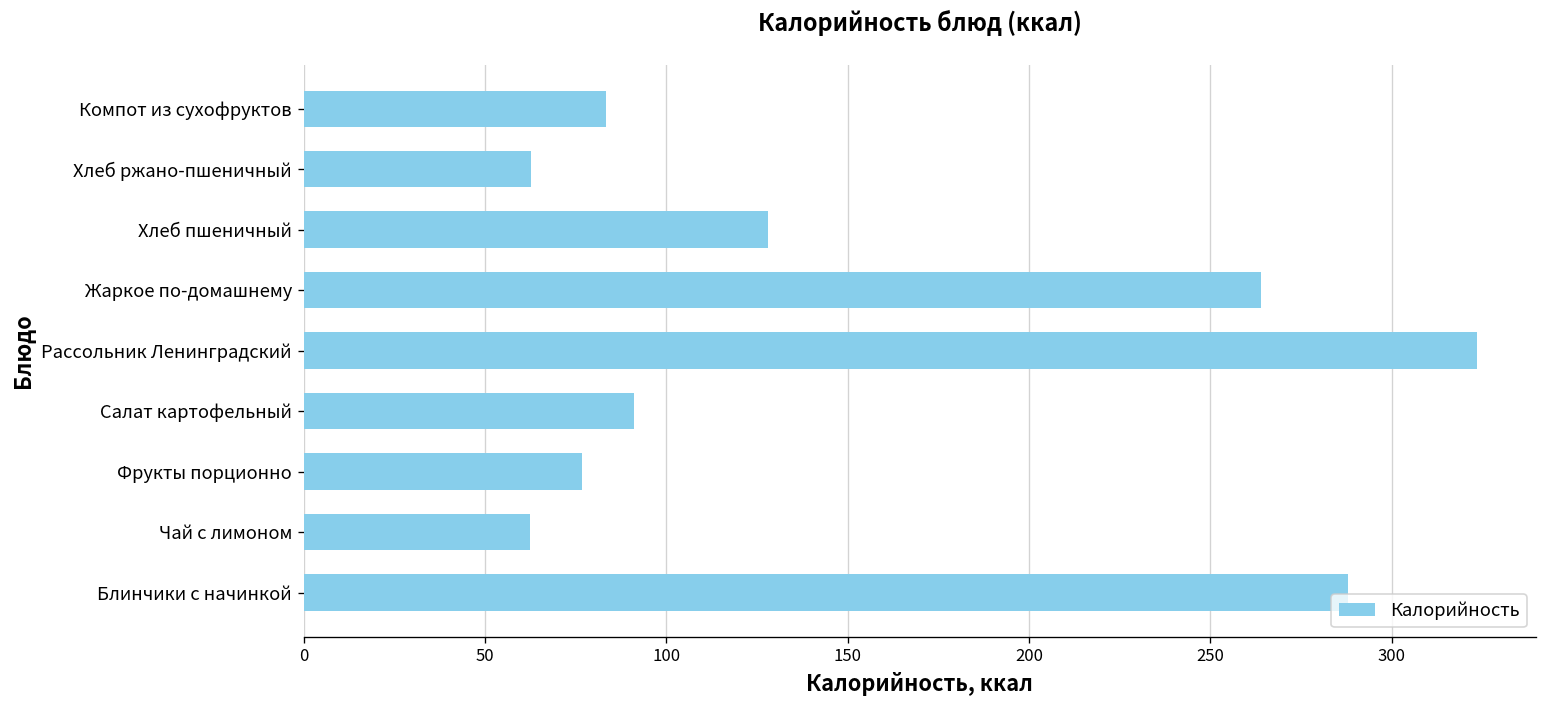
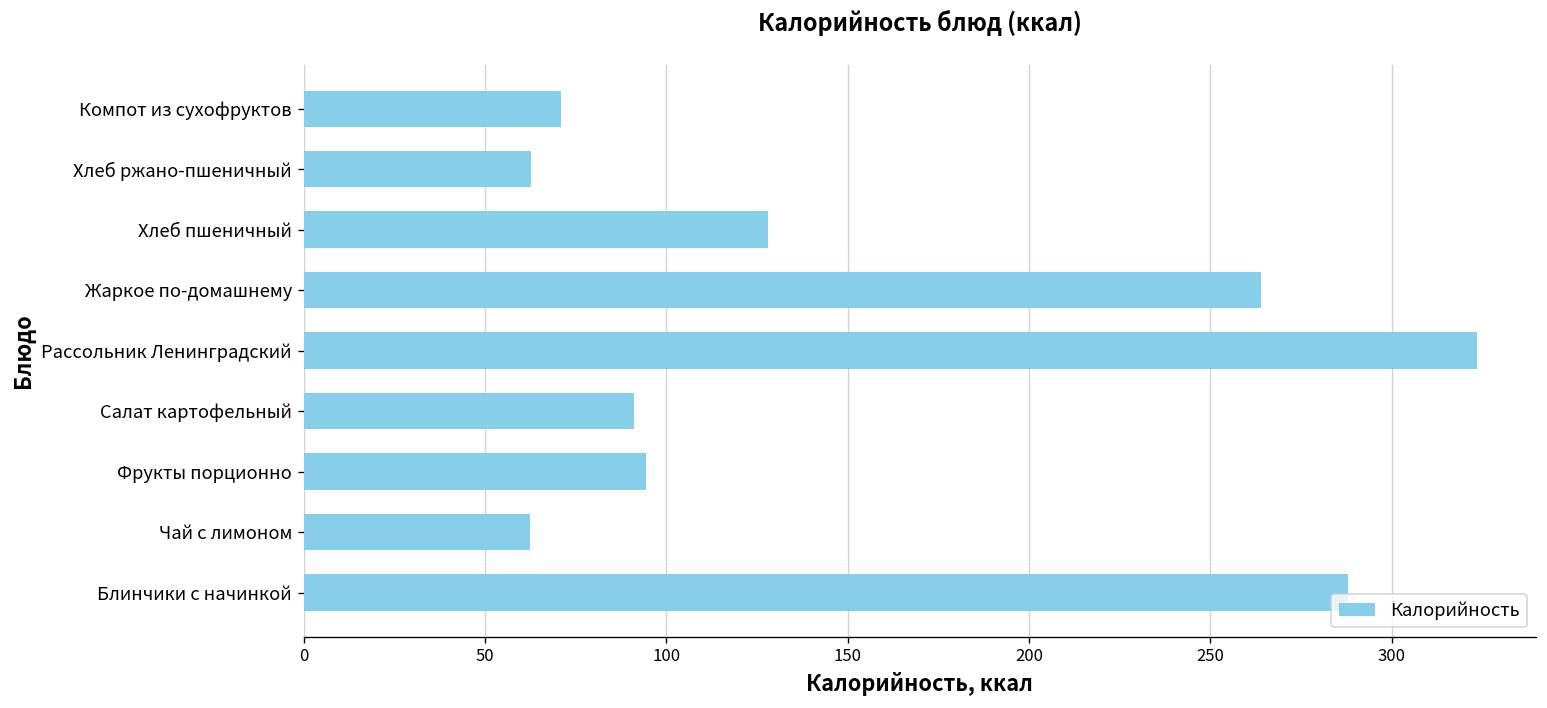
Компот из сухофруктов: 83 -> 71
Фрукты порционно: 77 -> 95
